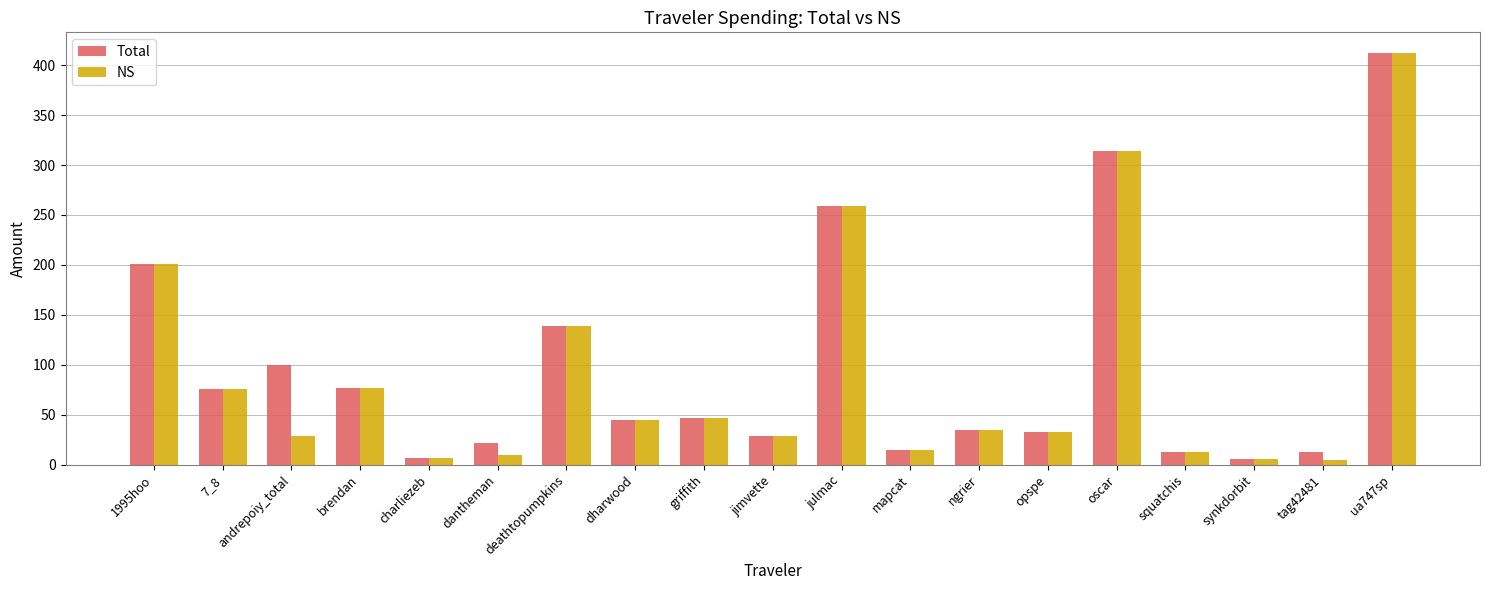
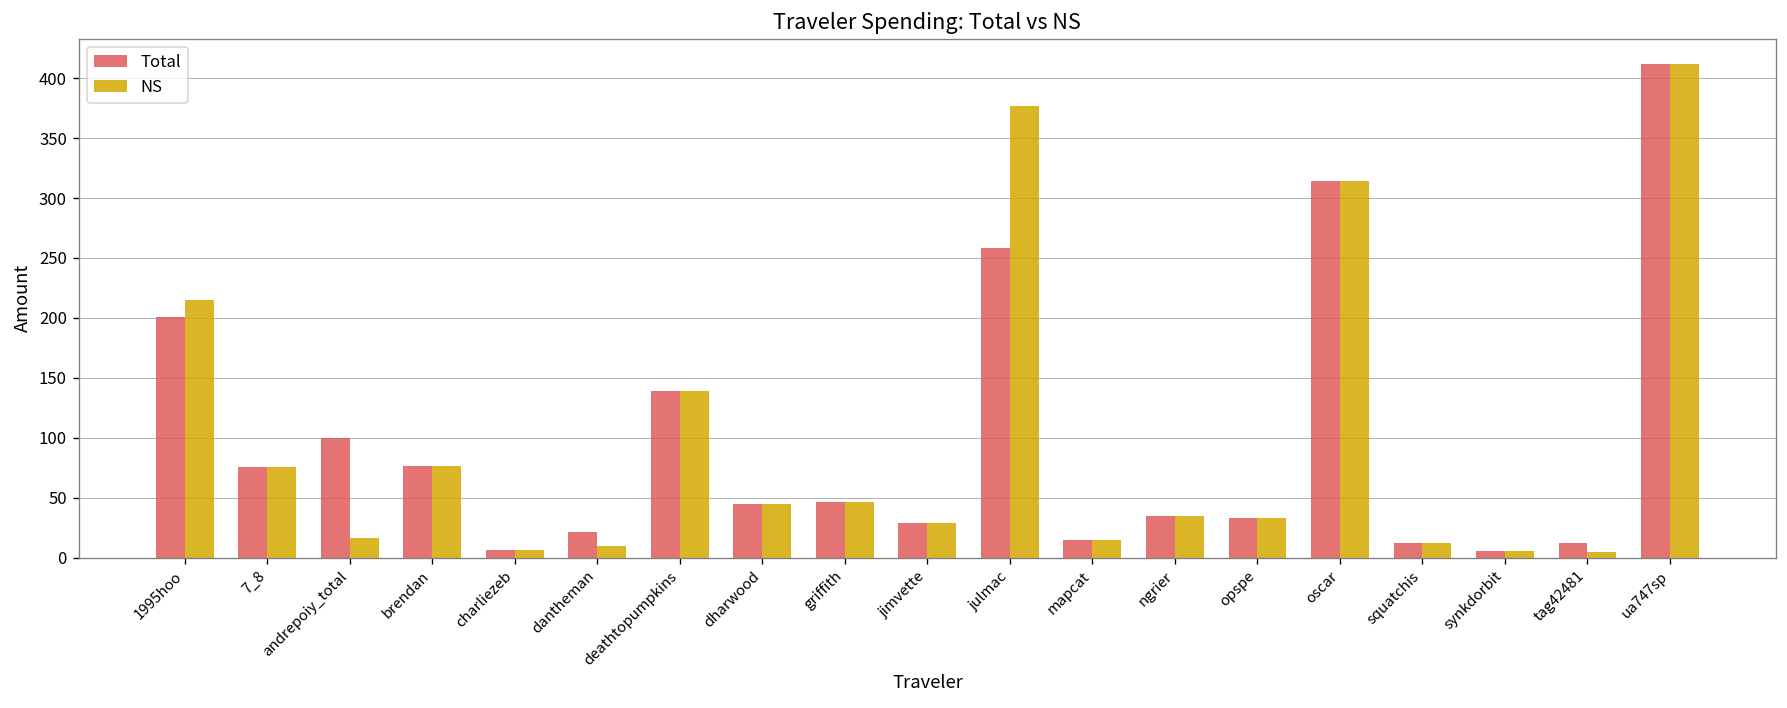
NS, 1995hoo: 200 -> 210
NS, andrepoiy_total: 30 -> 20
NS, julmac: 260 -> 380
